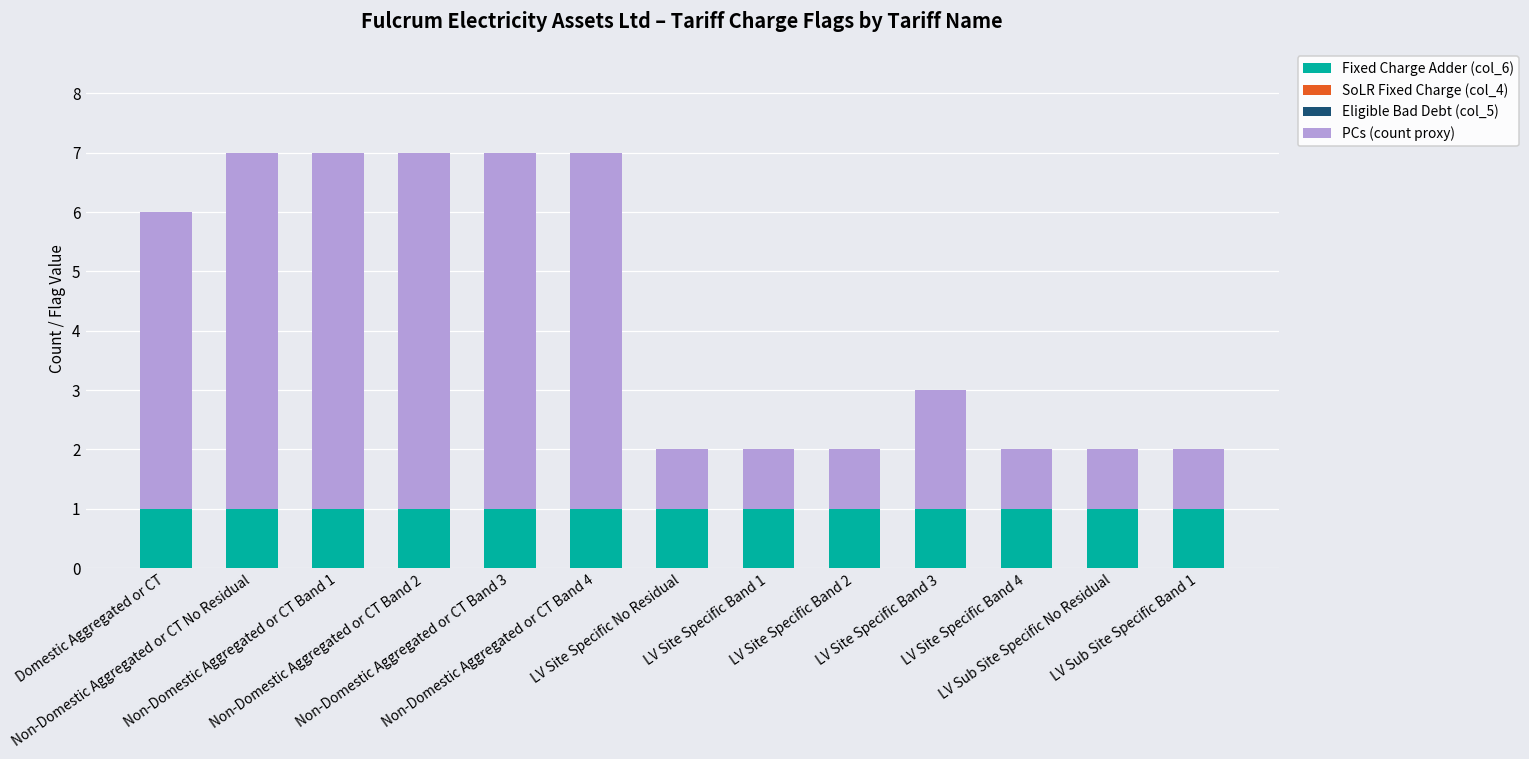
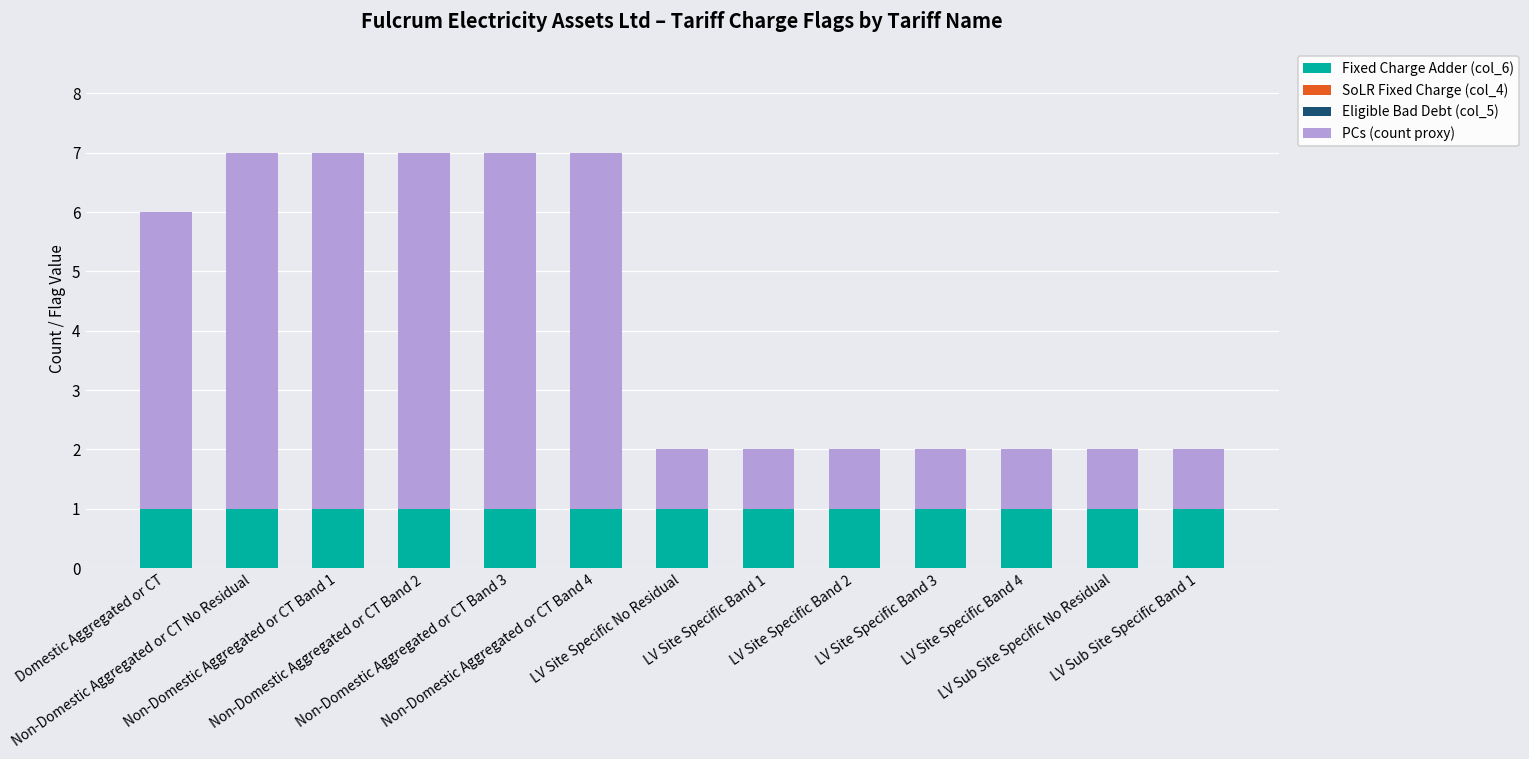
PCs (count proxy), LV Site Specific Band 3: 2 -> 1
